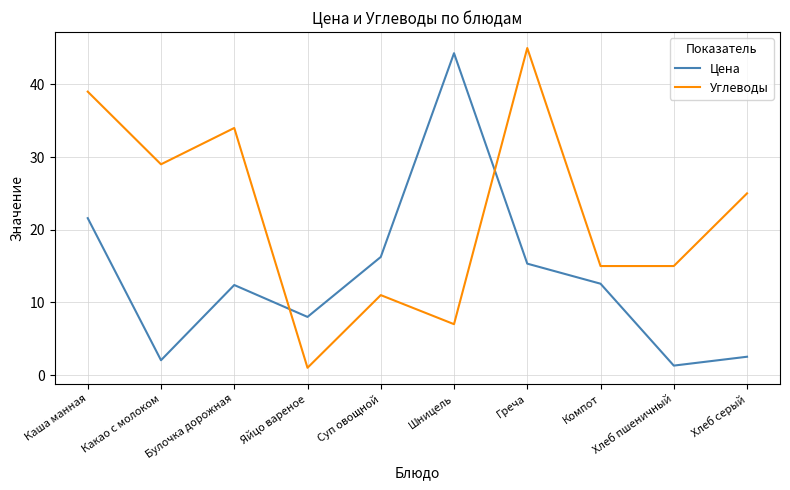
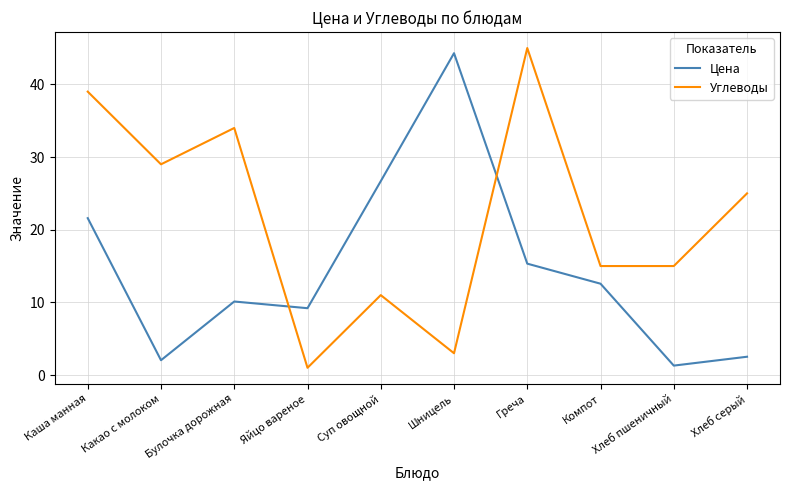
Цена, Булочка дорожная: 12 -> 10
Цена, Яйцо вареное: 8 -> 9
Цена, Суп овощной: 16 -> 27
Углеводы, Шницель: 7 -> 3
